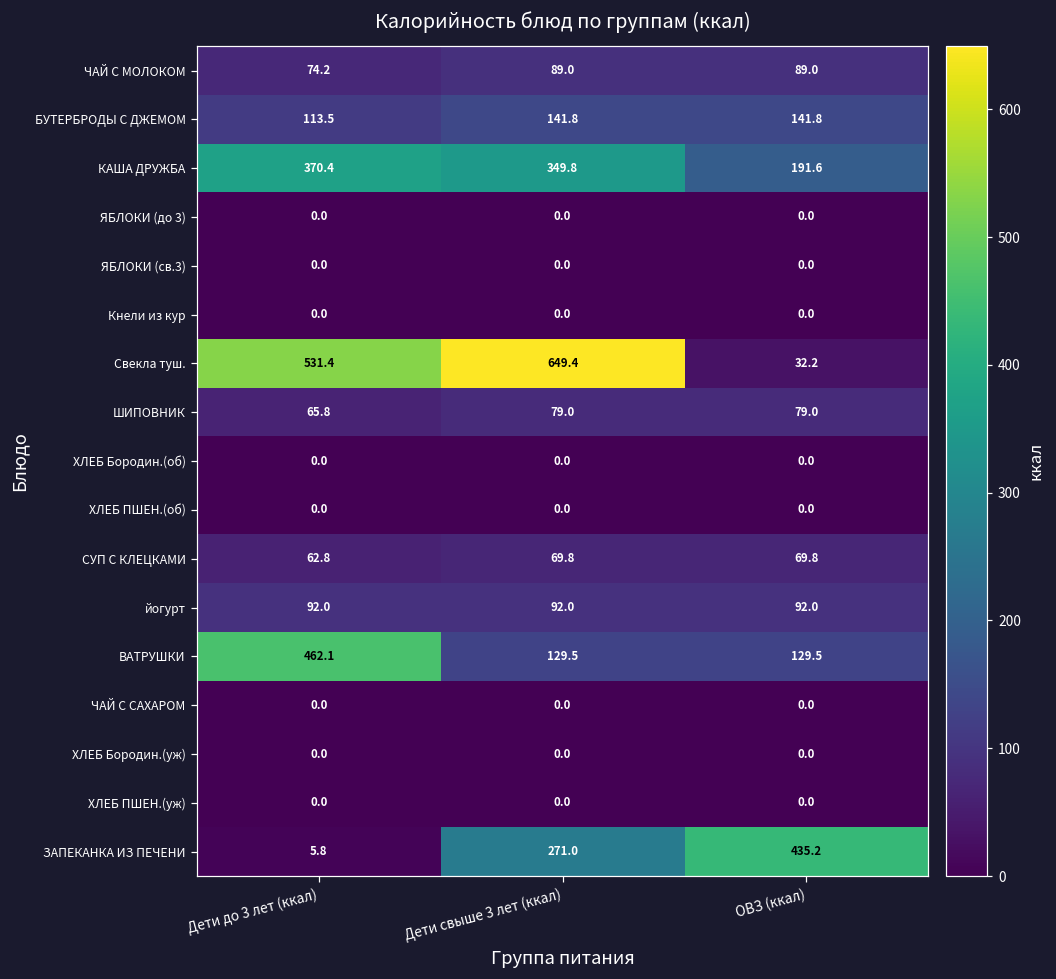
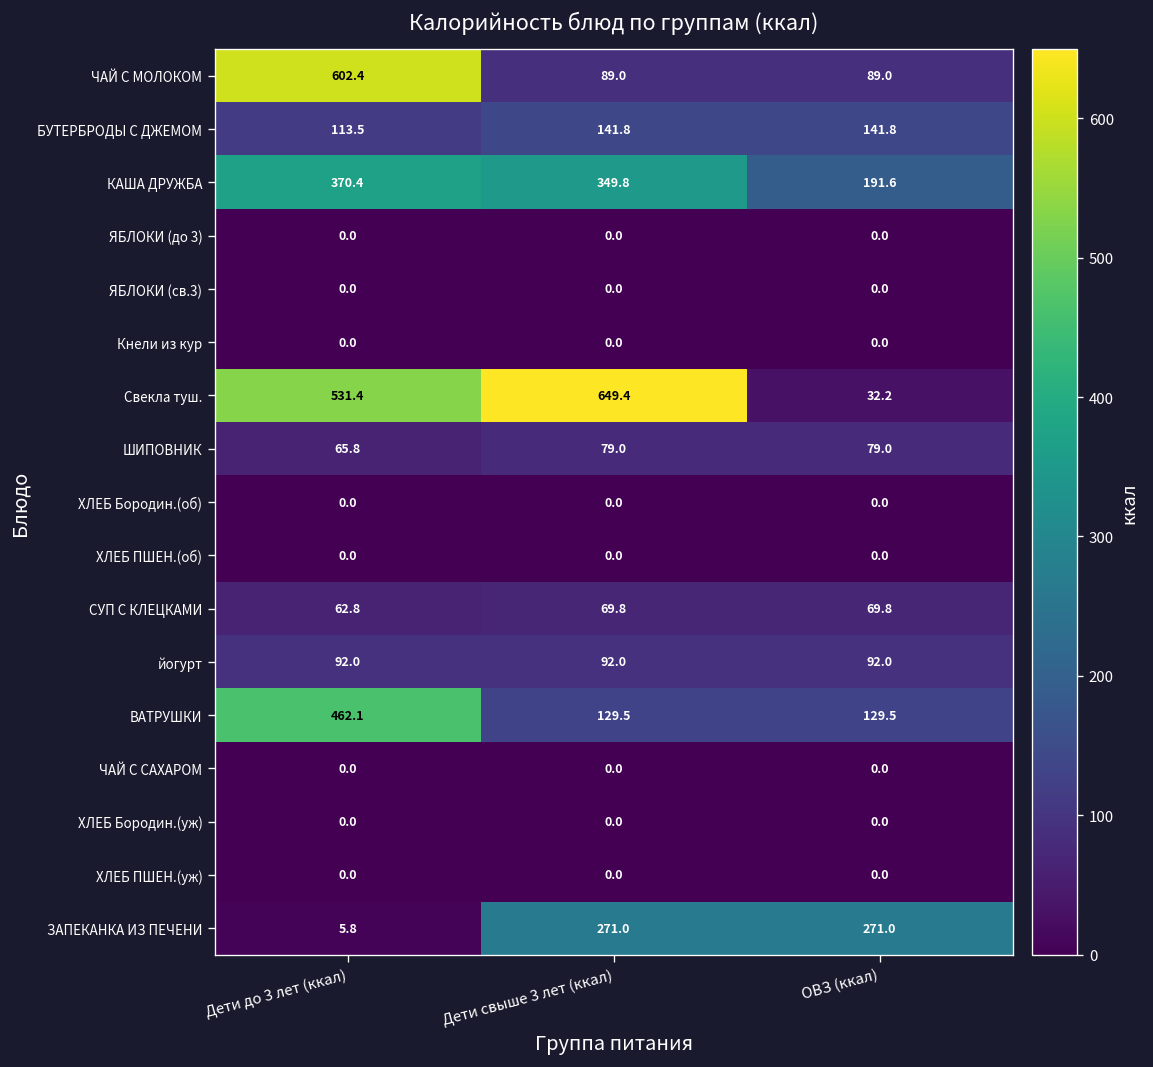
ЧАЙ С МОЛОКОМ, Дети до 3 лет (ккал): 74.2 -> 602.4
ЗАПЕКАНКА ИЗ ПЕЧЕНИ, ОВЗ (ккал): 435.2 -> 271.0
